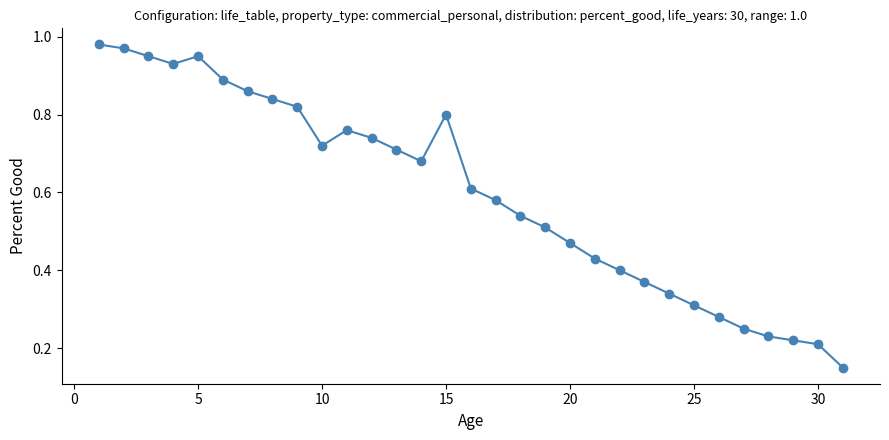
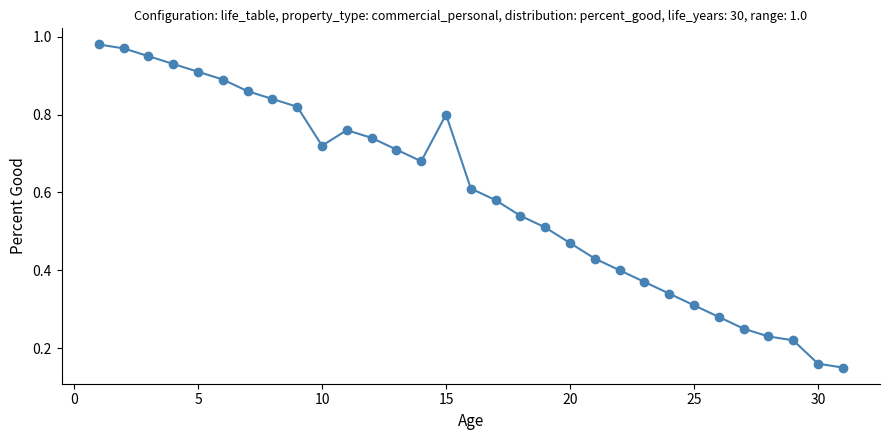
5: 0.95 -> 0.91
30: 0.21 -> 0.16
